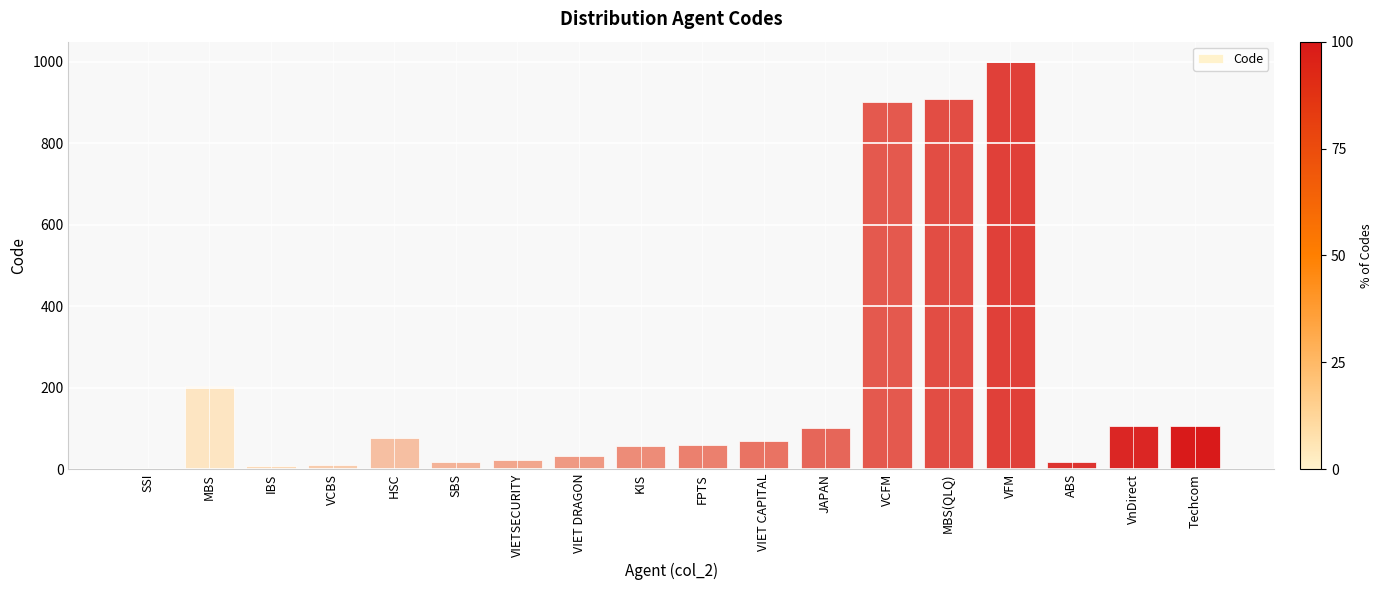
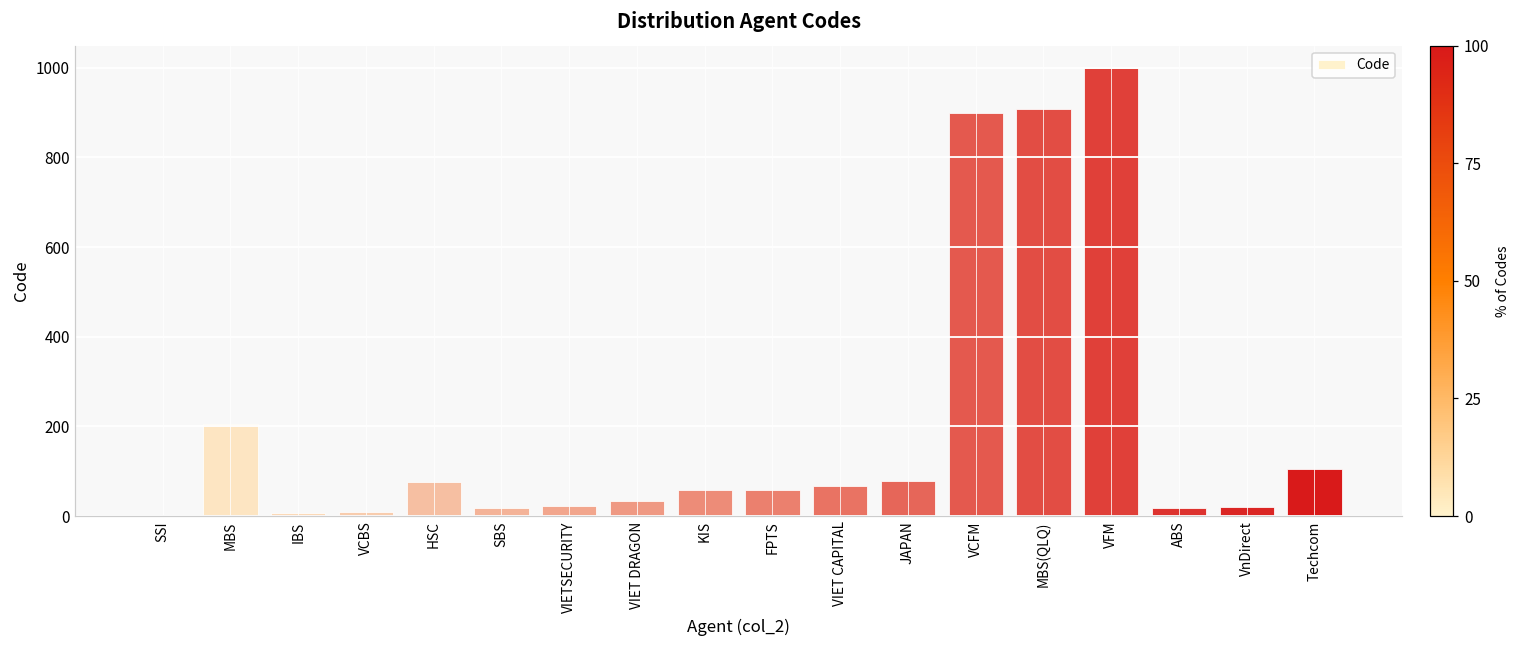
JAPAN: 100 -> 80
VnDirect: 110 -> 20
